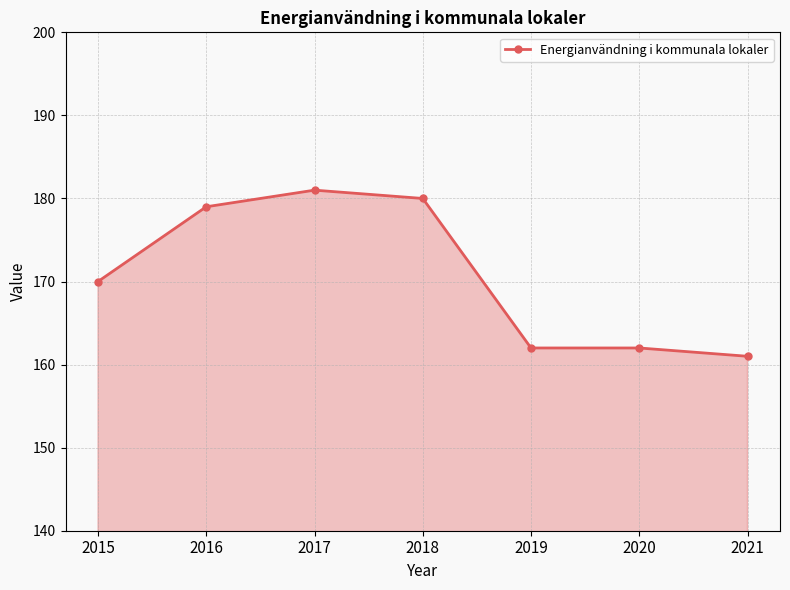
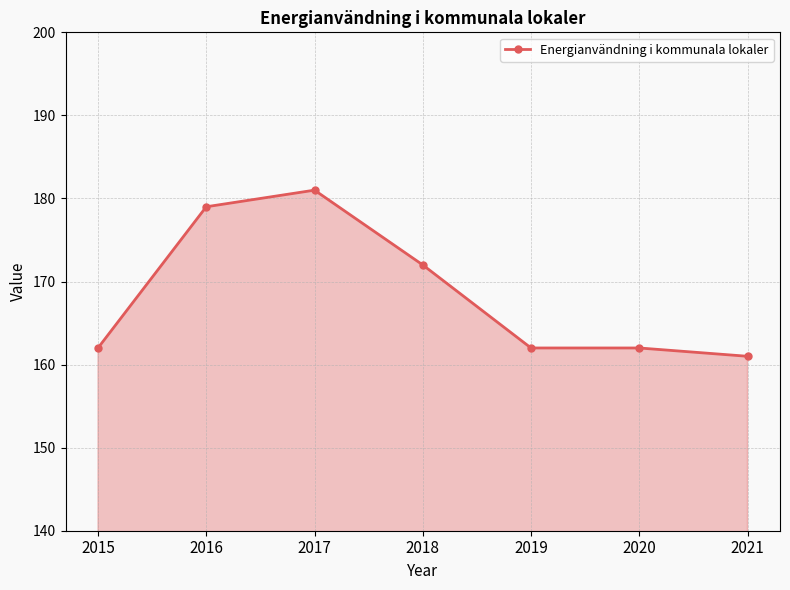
2015: 170 -> 162
2018: 180 -> 172
